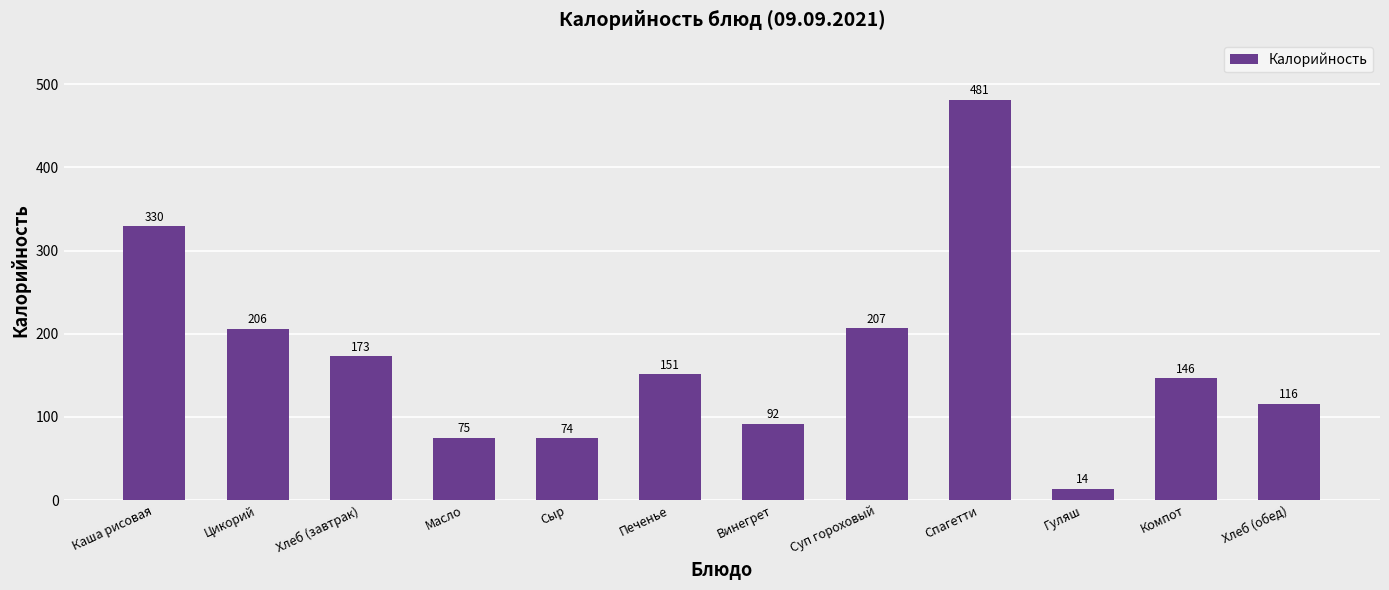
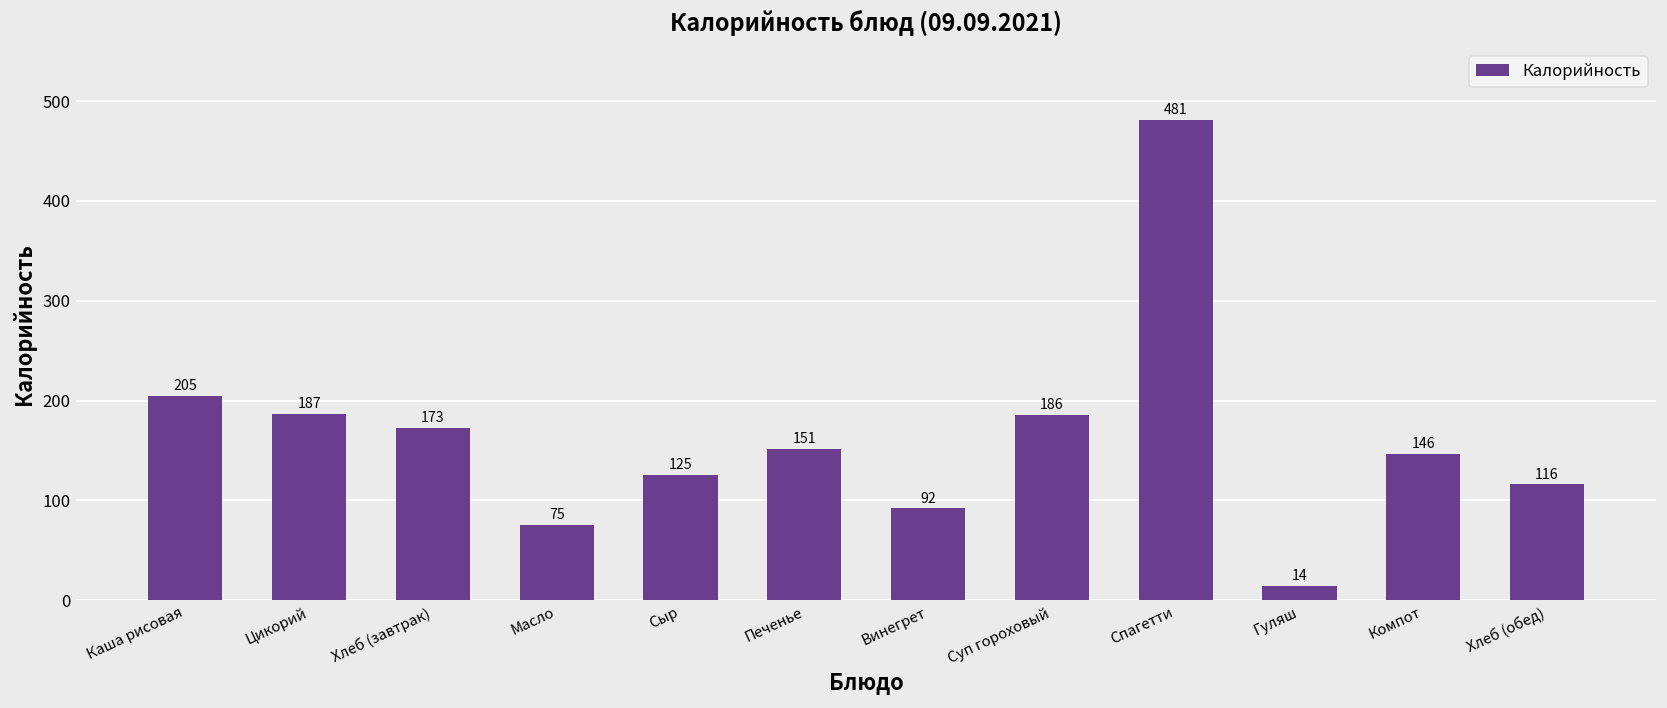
Каша рисовая: 330 -> 205
Цикорий: 206 -> 187
Сыр: 74 -> 125
Суп гороховый: 207 -> 186
